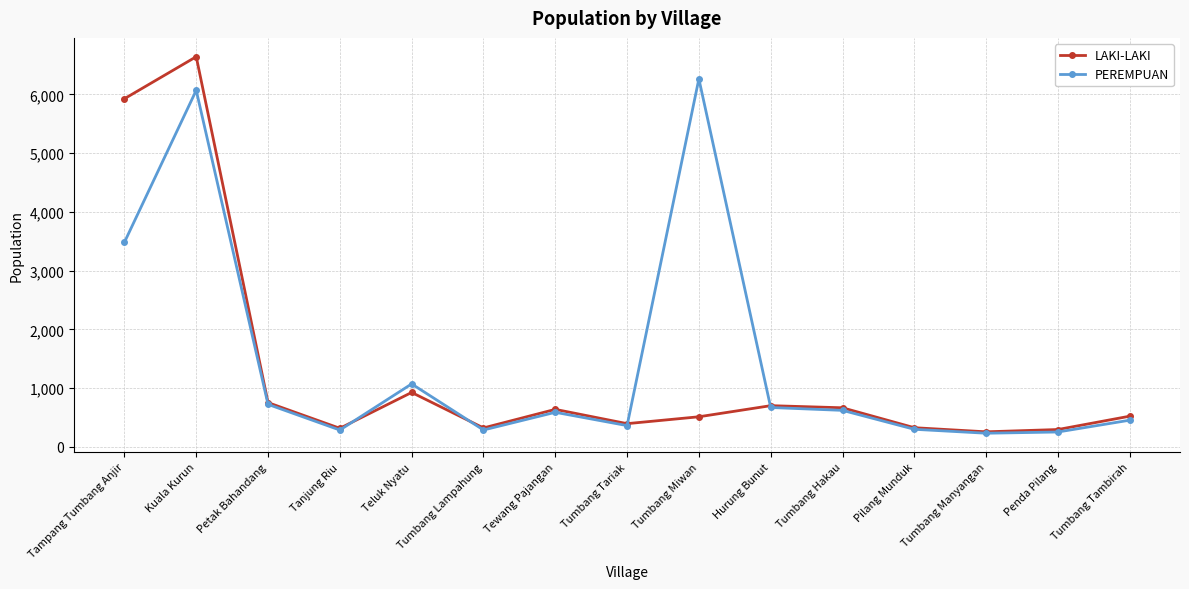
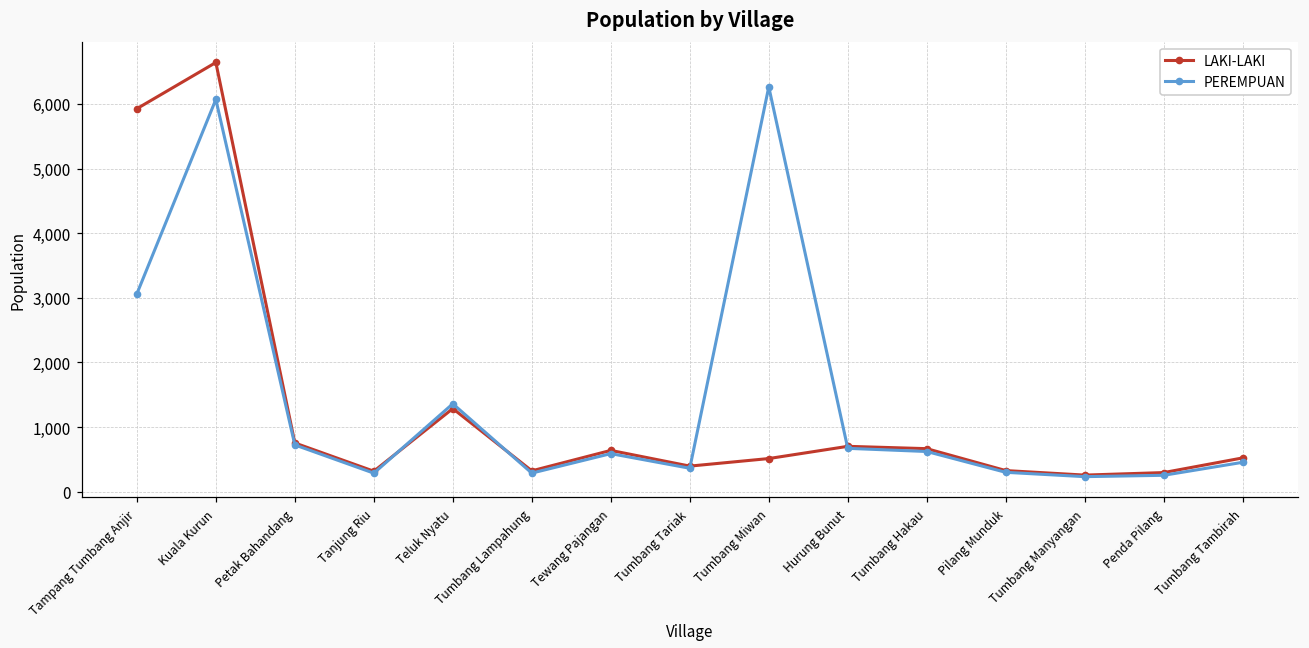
PEREMPUAN, Tampang Tumbang Anjir: 3,500 -> 3,100
LAKI-LAKI, Teluk Nyatu: 900 -> 1,300
PEREMPUAN, Teluk Nyatu: 1,100 -> 1,400
